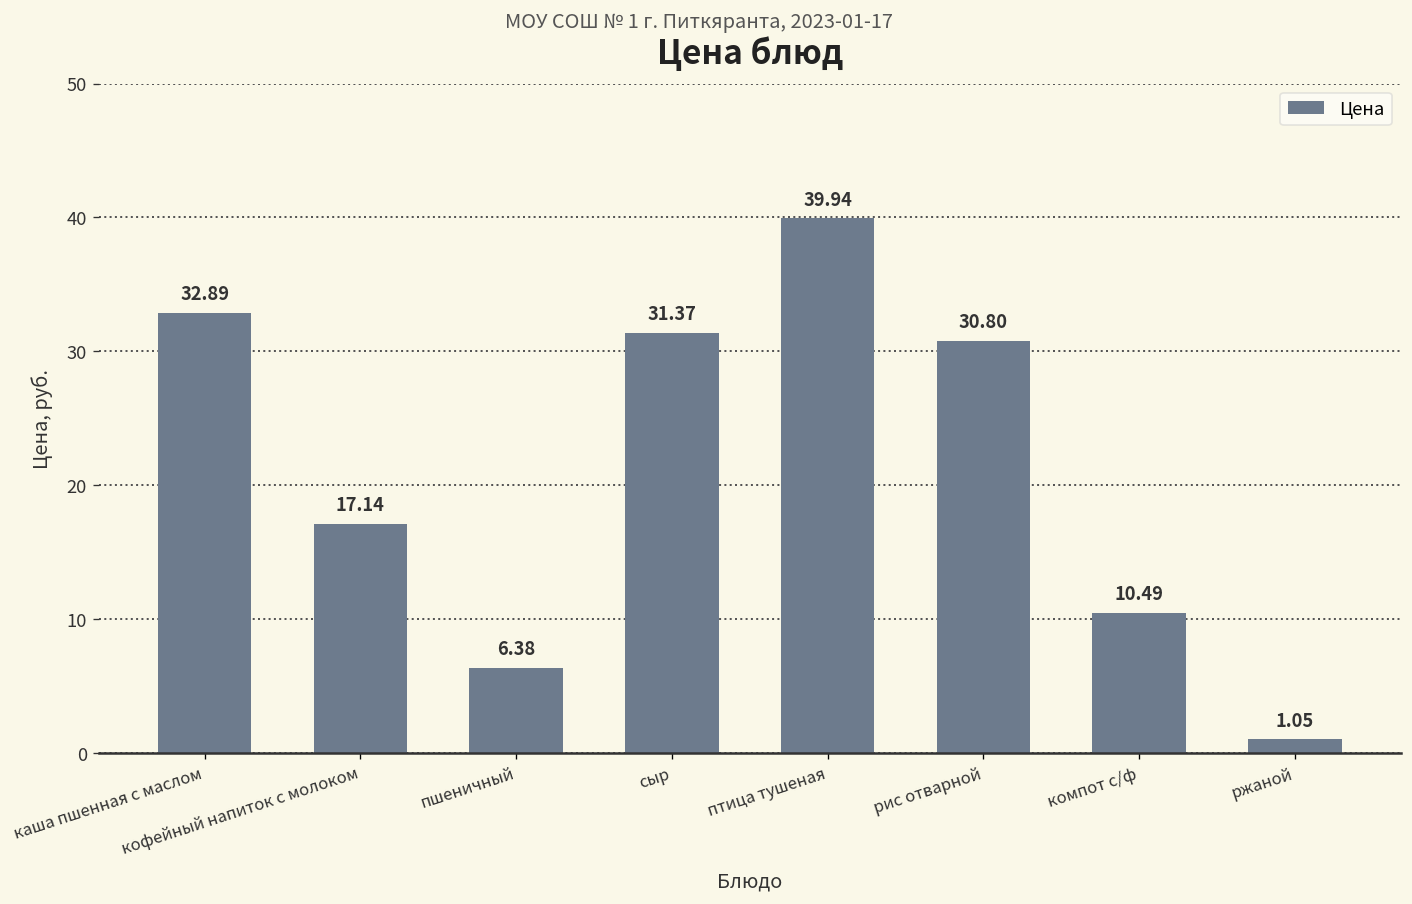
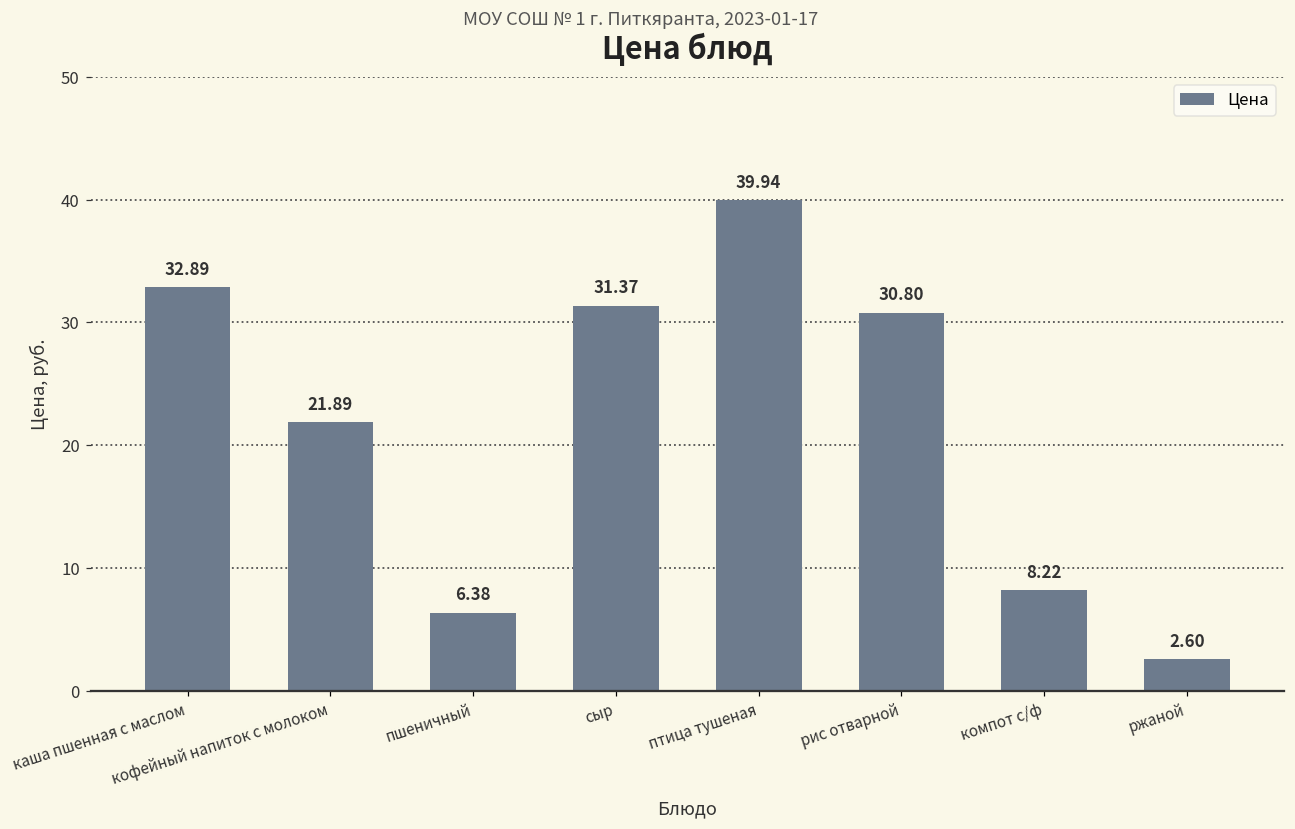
кофейный напиток с молоком: 17.14 -> 21.89
компот с/ф: 10.49 -> 8.22
ржаной: 1.05 -> 2.60
